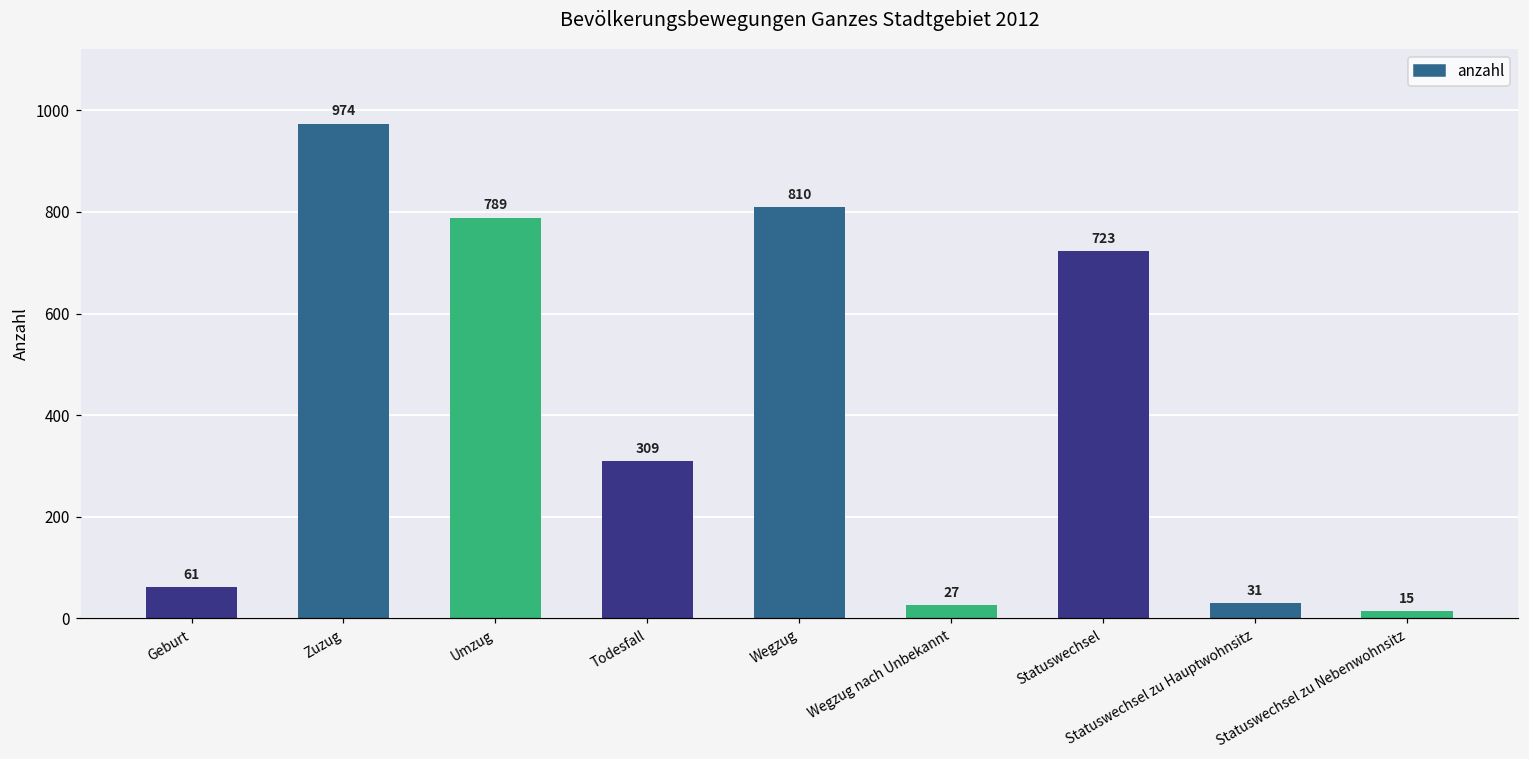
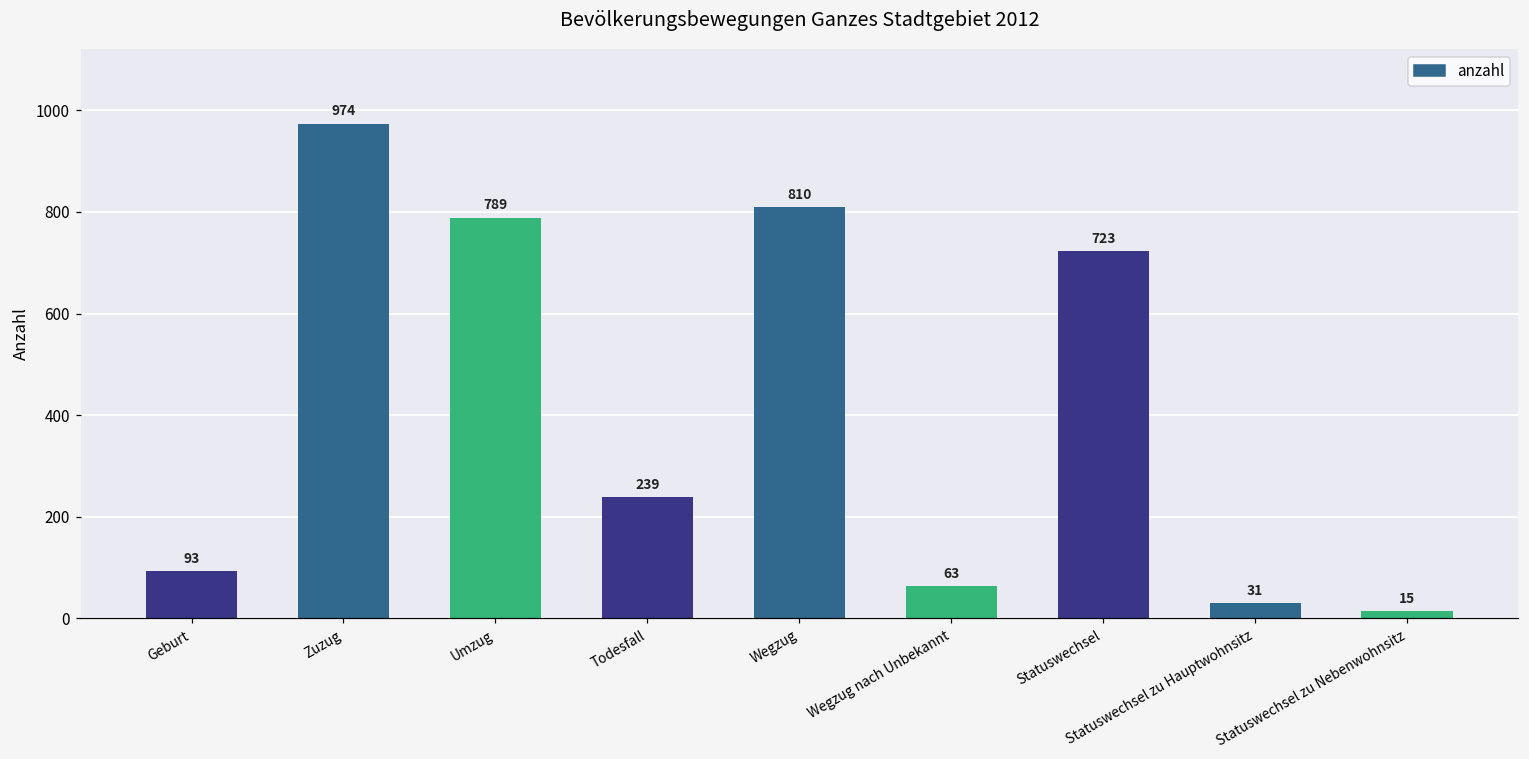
Geburt: 61 -> 93
Todesfall: 309 -> 239
Wegzug nach Unbekannt: 27 -> 63
